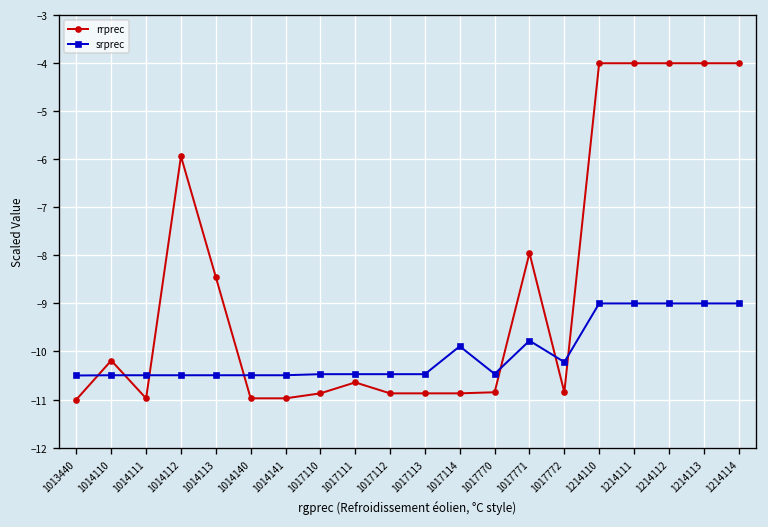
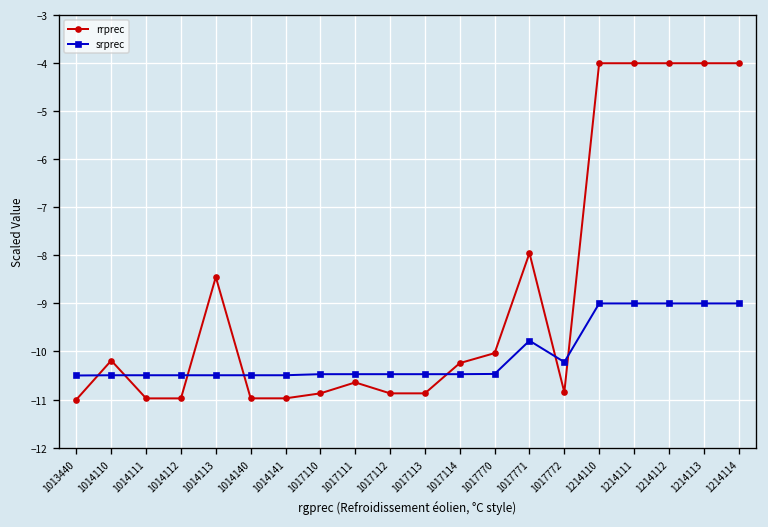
rrprec, 1014112: -5.9 -> -11.0
rrprec, 1017114: -10.9 -> -10.2
srprec, 1017114: -9.9 -> -10.5
rrprec, 1017770: -10.8 -> -10.0
